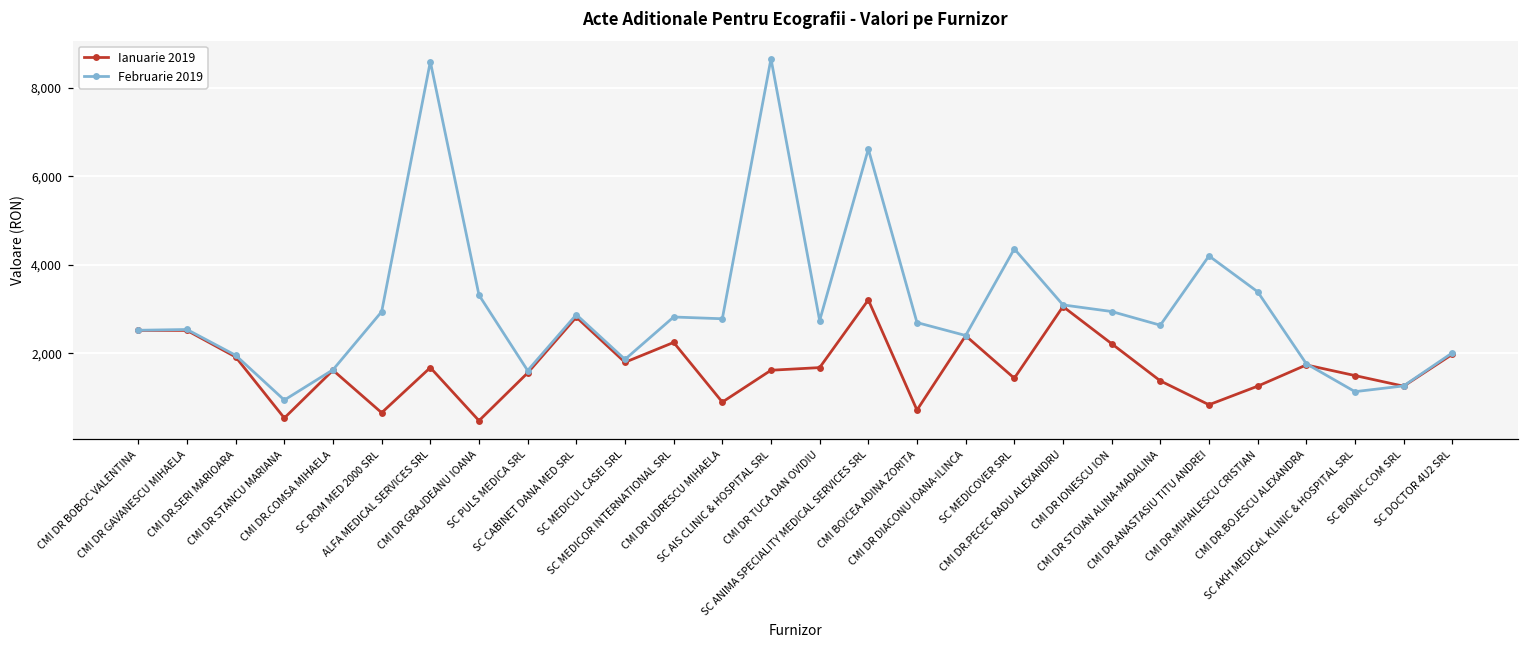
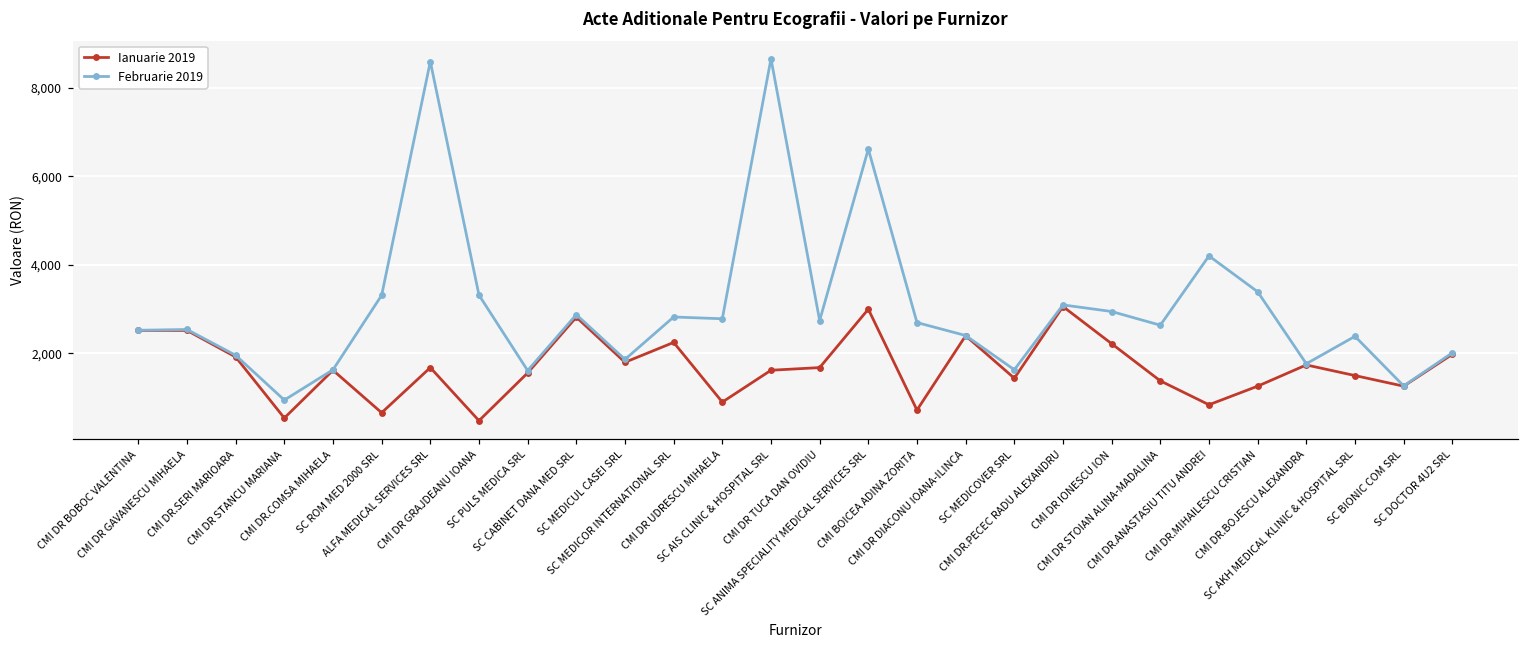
Februarie 2019, SC ROM MED 2000 SRL: 2,900 -> 3,300
Ianuarie 2019, SC ANIMA SPECIALITY MEDICAL SERVICES SRL: 3,200 -> 3,000
Februarie 2019, SC MEDICOVER SRL: 4,400 -> 1,600
Februarie 2019, SC AKH MEDICAL KLINIC & HOSPITAL SRL: 1,100 -> 2,400
